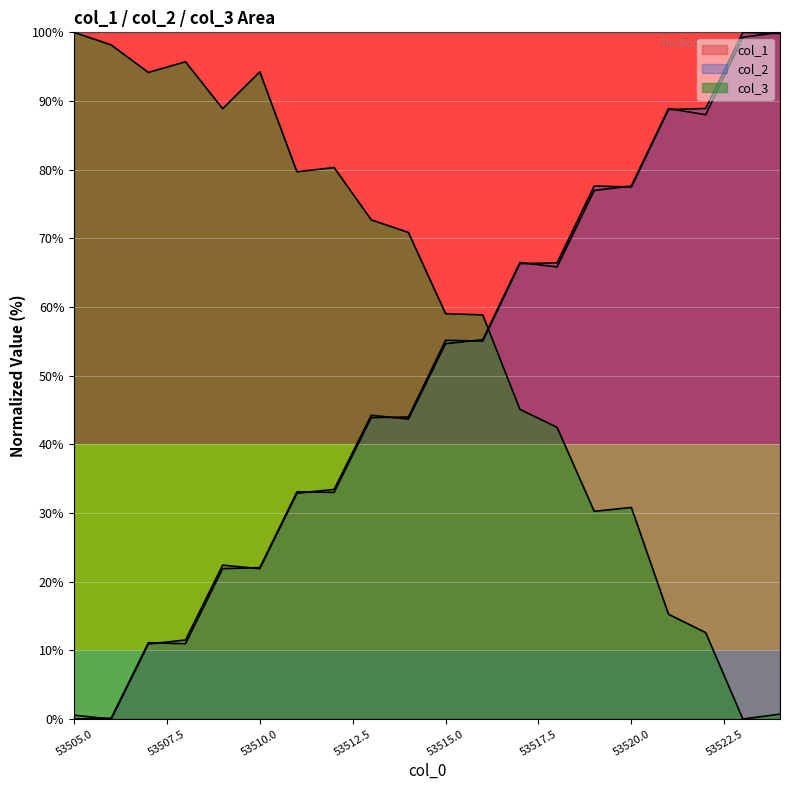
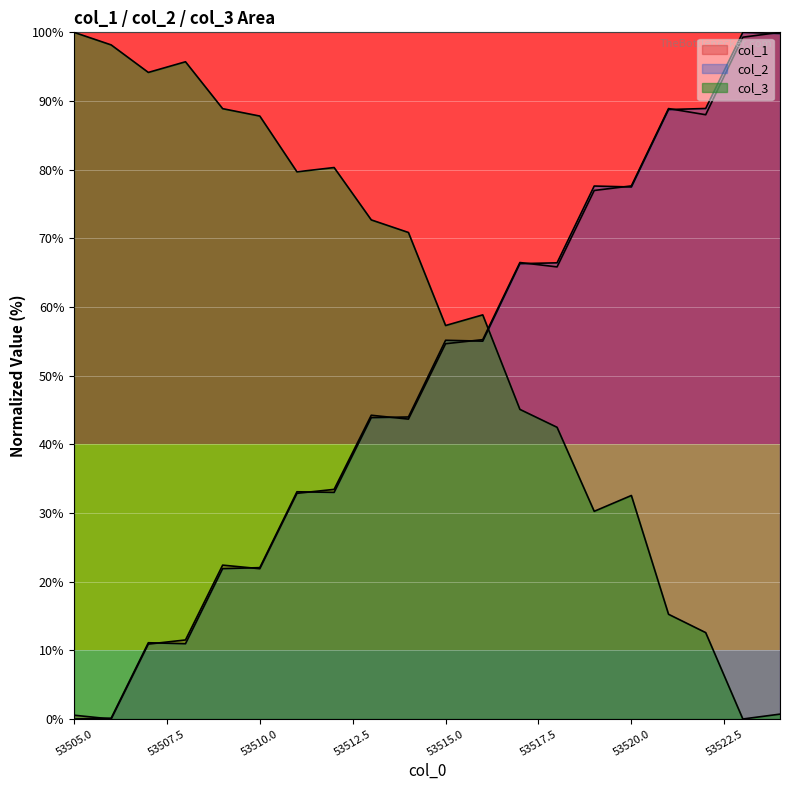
col_3, 53510.0: 94% -> 88%
col_3, 53515.0: 59% -> 57%
col_3, 53520.0: 31% -> 33%
